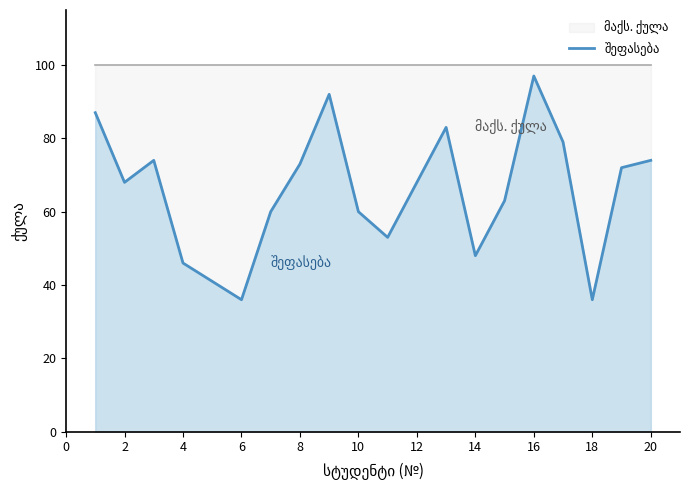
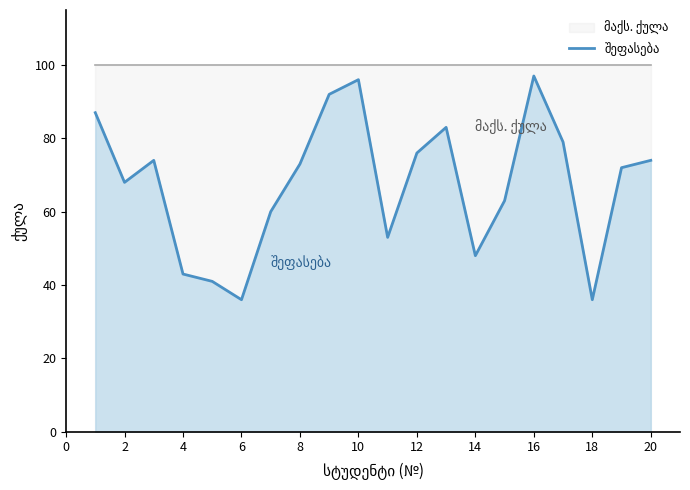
შეფასება, 4: 46 -> 43
შეფასება, 10: 60 -> 96
შეფასება, 12: 68 -> 76
